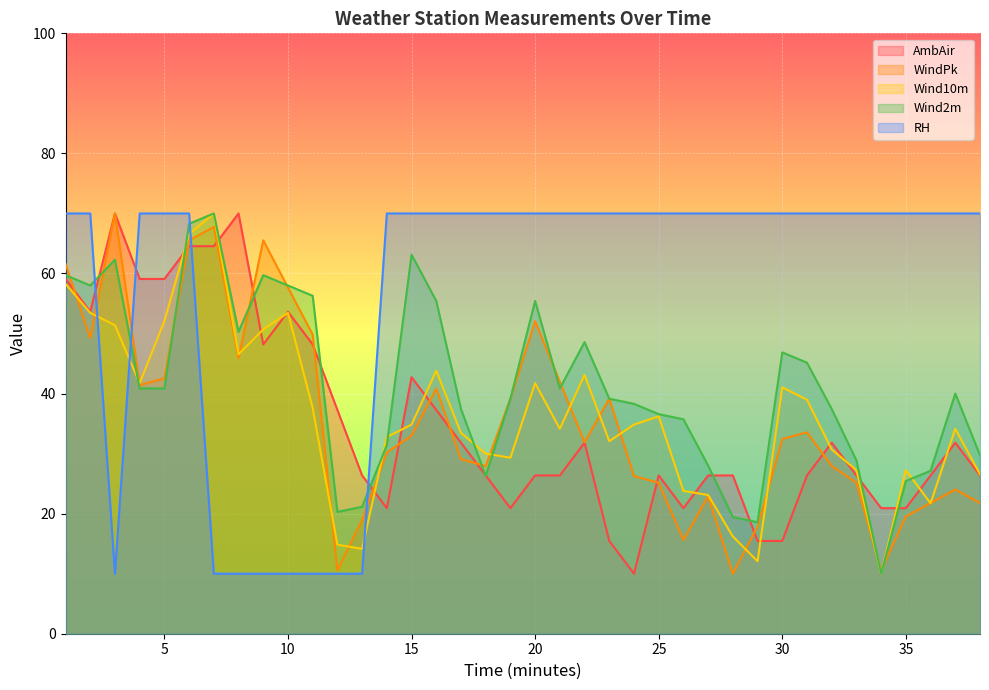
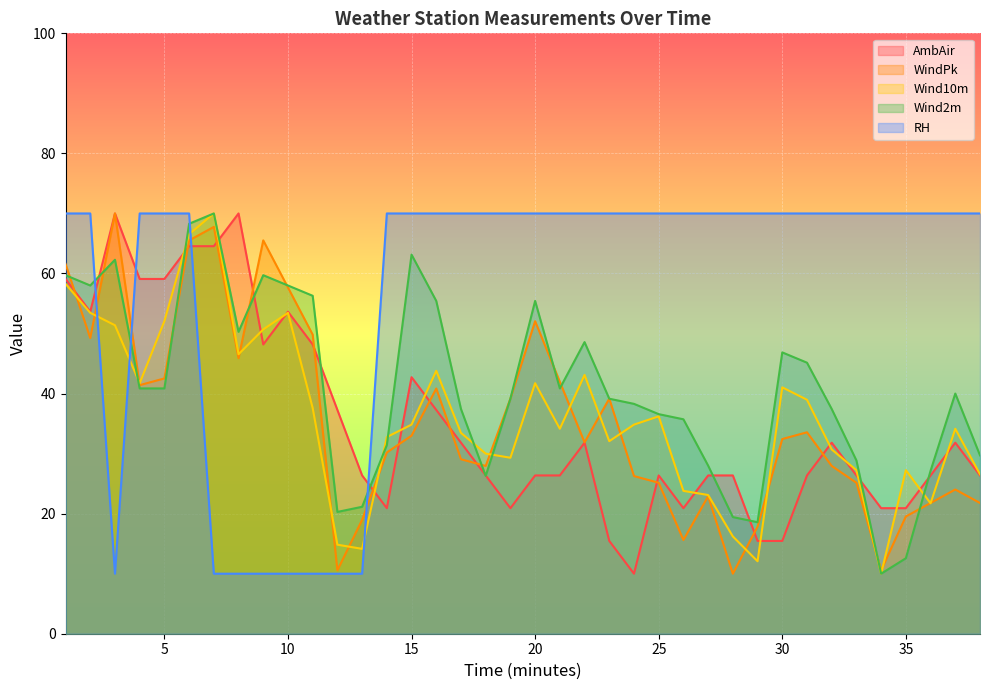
Wind2m, 35: 25 -> 13
